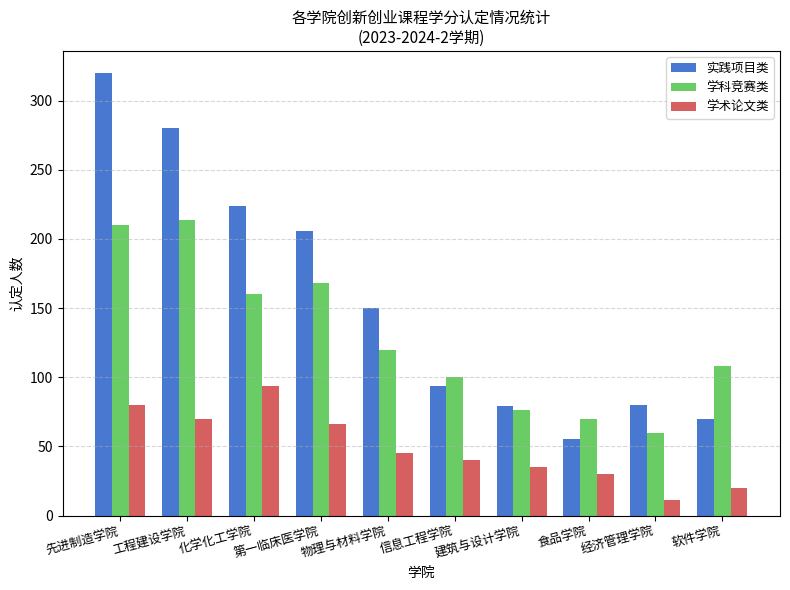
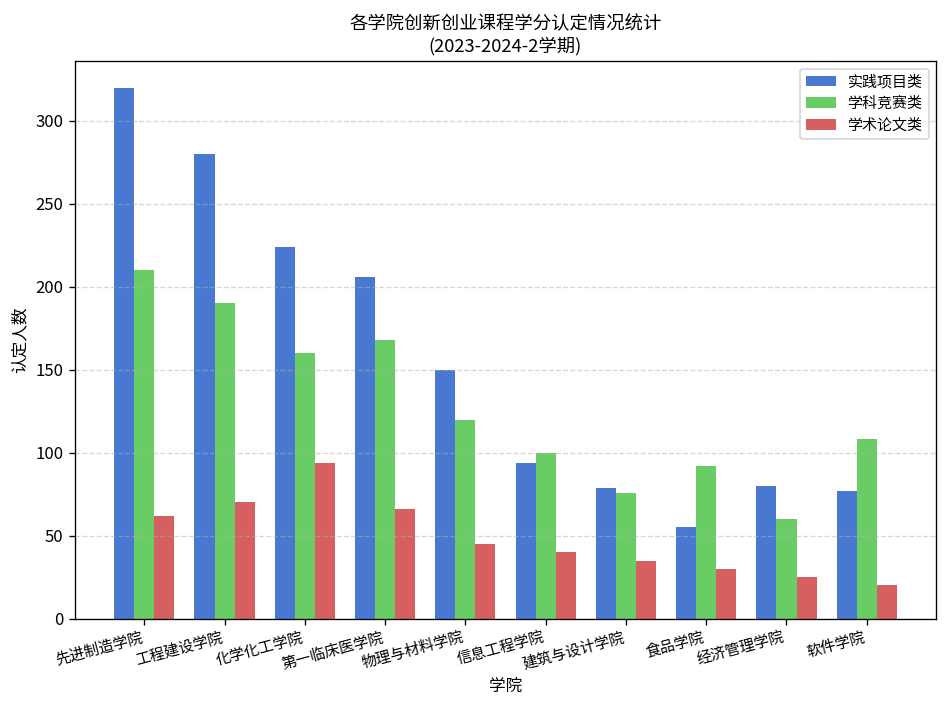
学术论文类, 先进制造学院: 80 -> 62
学科竞赛类, 工程建设学院: 214 -> 190
学科竞赛类, 食品学院: 70 -> 92
学术论文类, 经济管理学院: 11 -> 25
实践项目类, 软件学院: 70 -> 77
